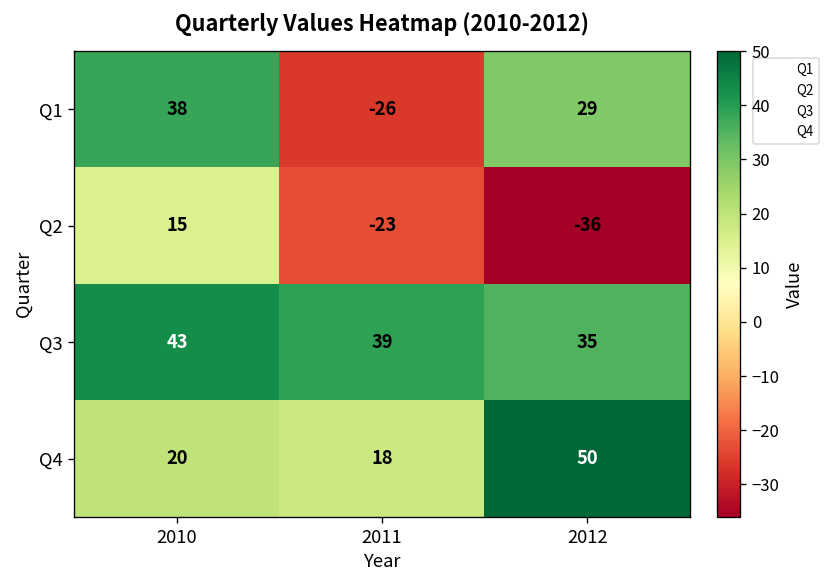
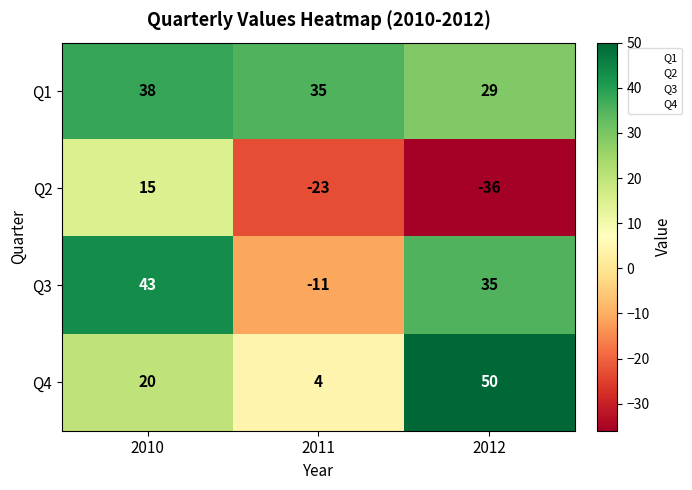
Q1, 2011: -26 -> 35
Q3, 2011: 39 -> -11
Q4, 2011: 18 -> 4
